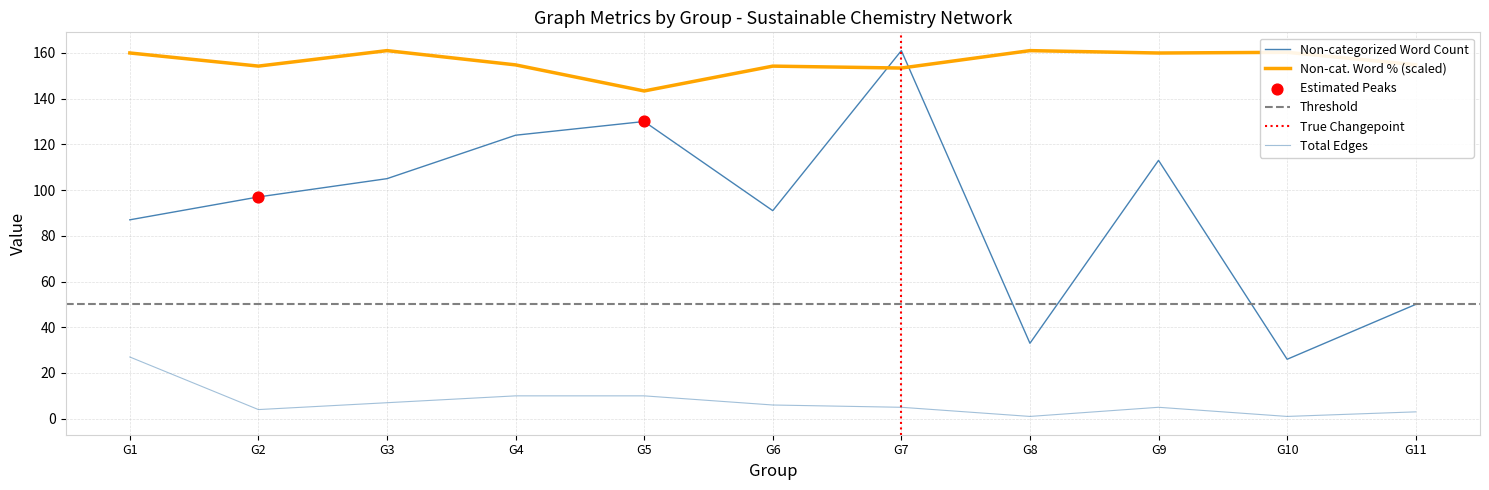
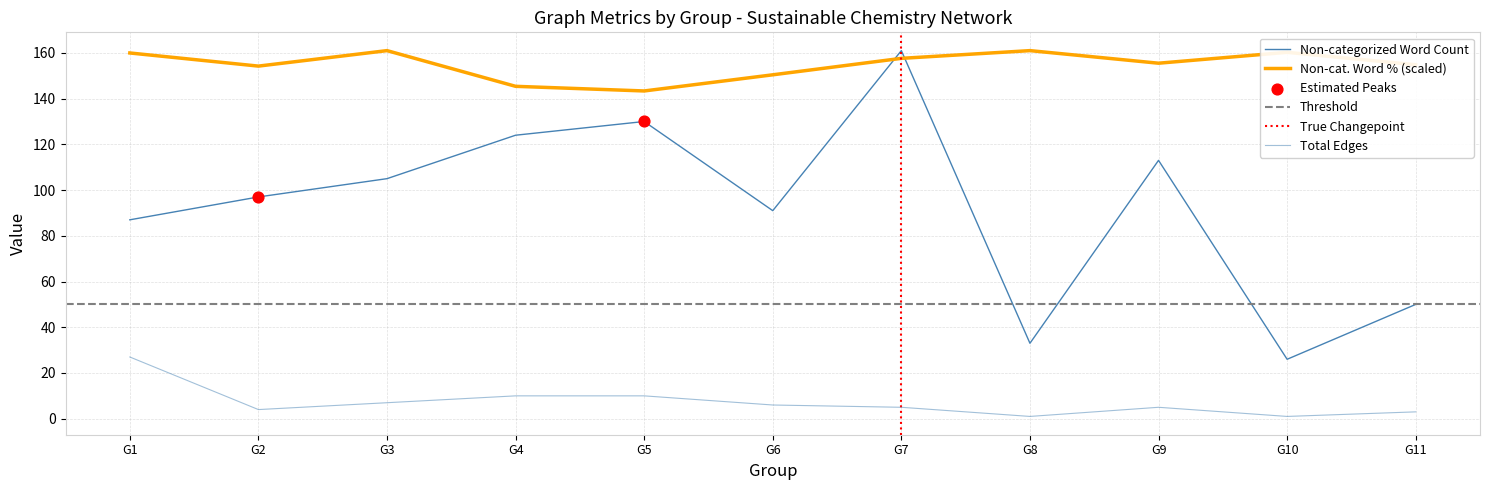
Non-cat. Word % (scaled), G4: 155 -> 145
Non-cat. Word % (scaled), G6: 154 -> 150
Non-cat. Word % (scaled), G7: 153 -> 158
Non-cat. Word % (scaled), G9: 160 -> 155
